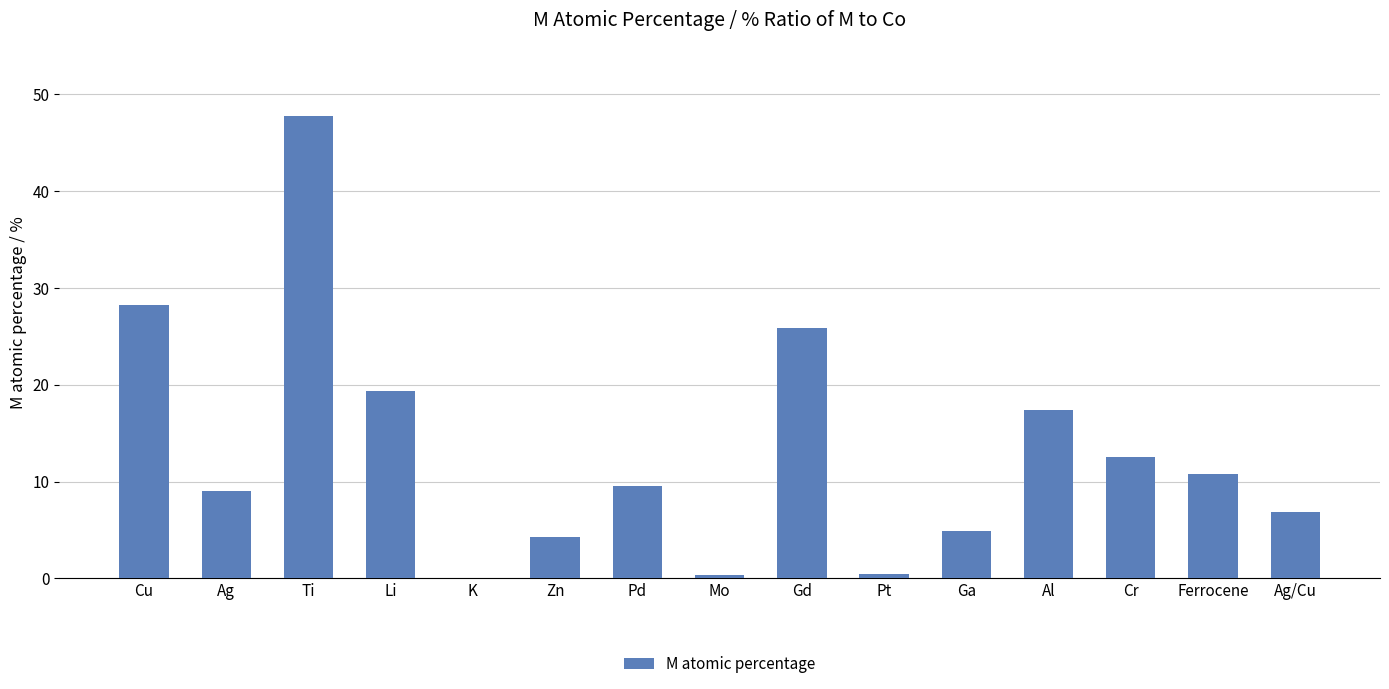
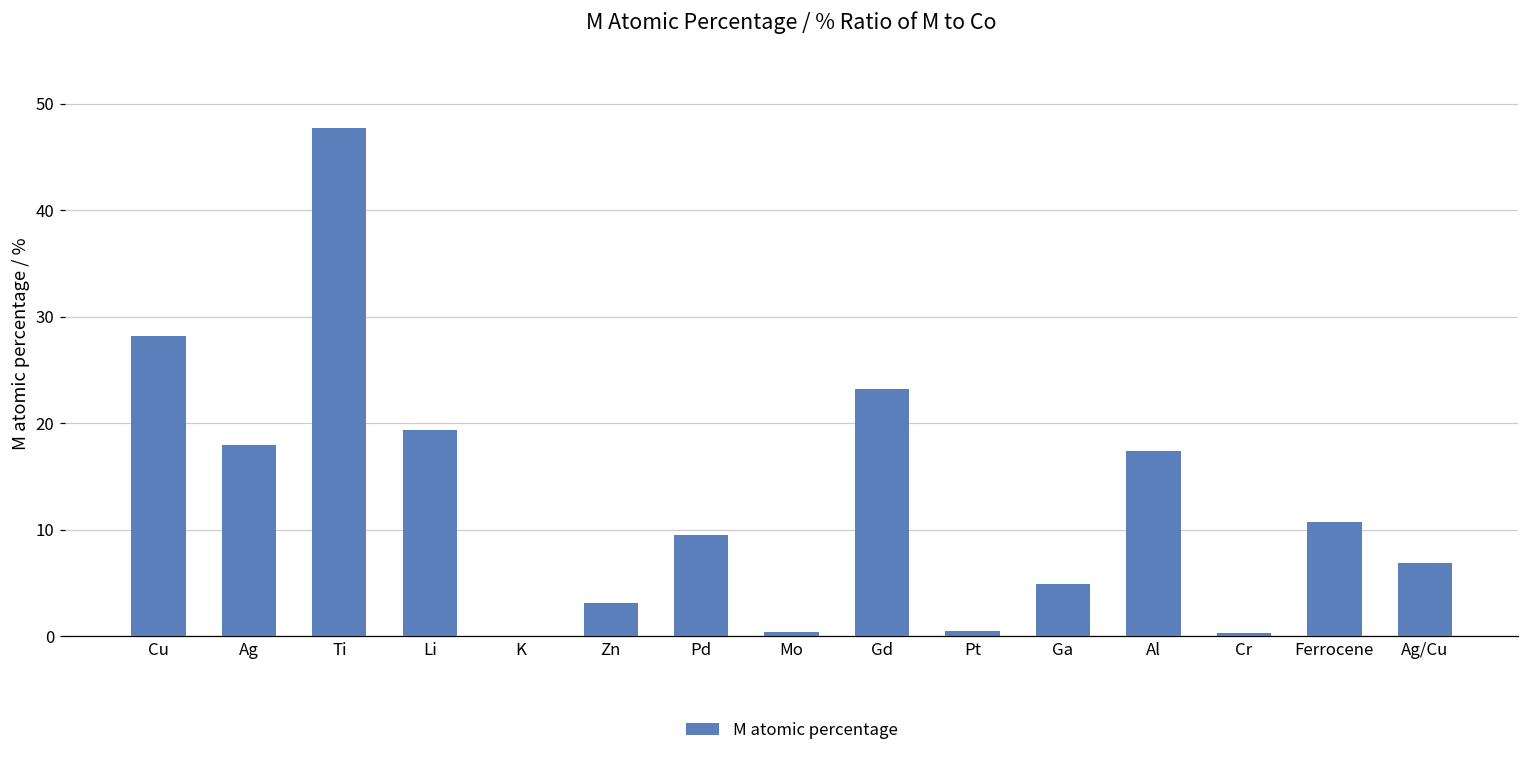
Ag: 9 -> 18
Zn: 4 -> 3
Gd: 26 -> 23
Cr: 13 -> 0
